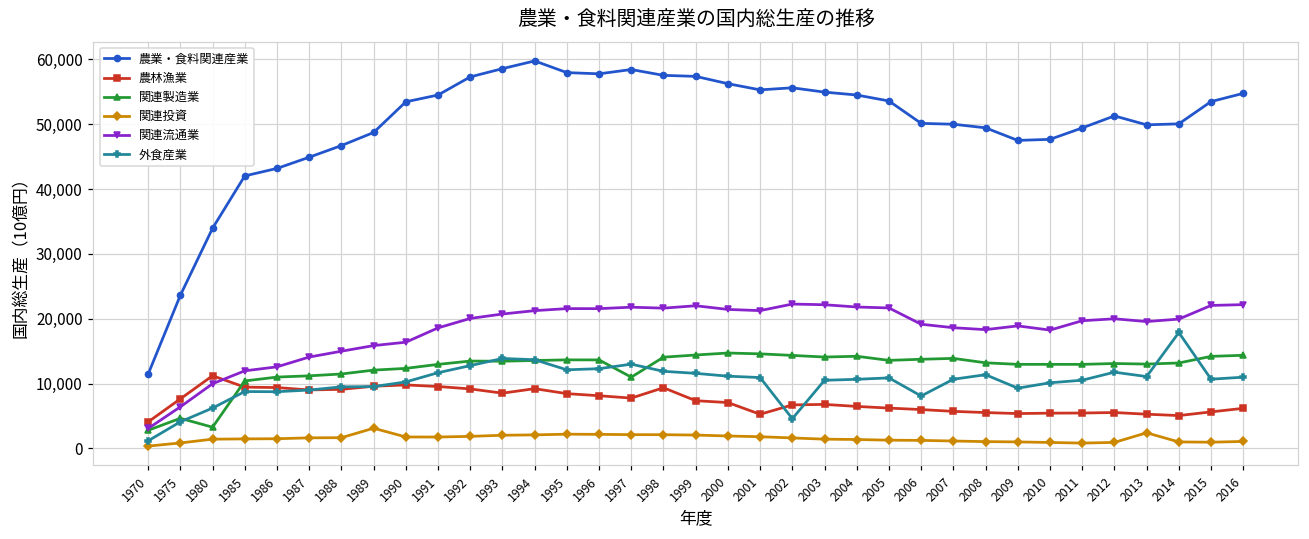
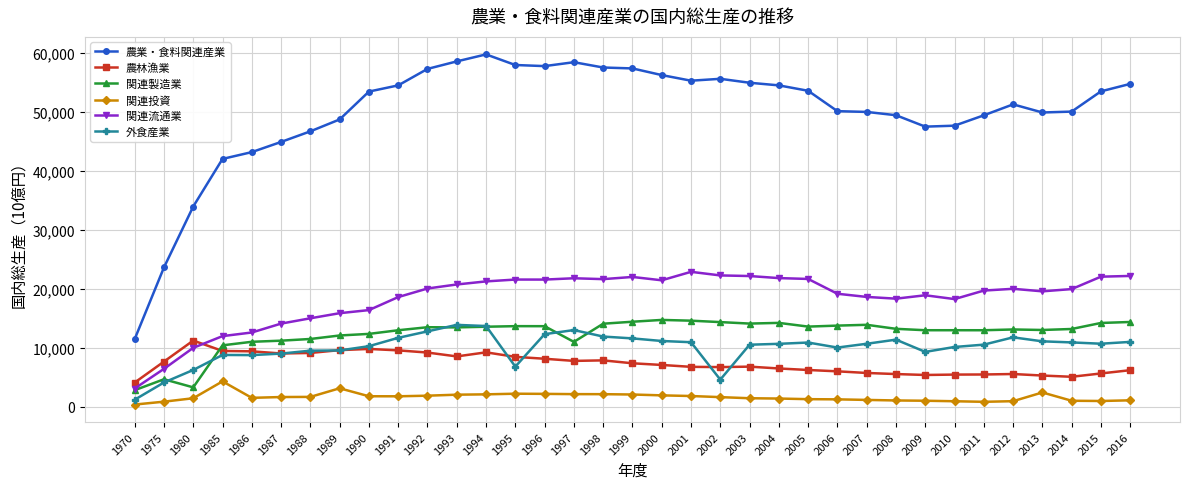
関連投資, 1985: 1,000 -> 4,000
外食産業, 1995: 12,000 -> 7,000
農林漁業, 1998: 9,000 -> 8,000
農林漁業, 2001: 5,000 -> 7,000
関連流通業, 2001: 21,000 -> 23,000
外食産業, 2006: 8,000 -> 10,000
外食産業, 2014: 18,000 -> 11,000
